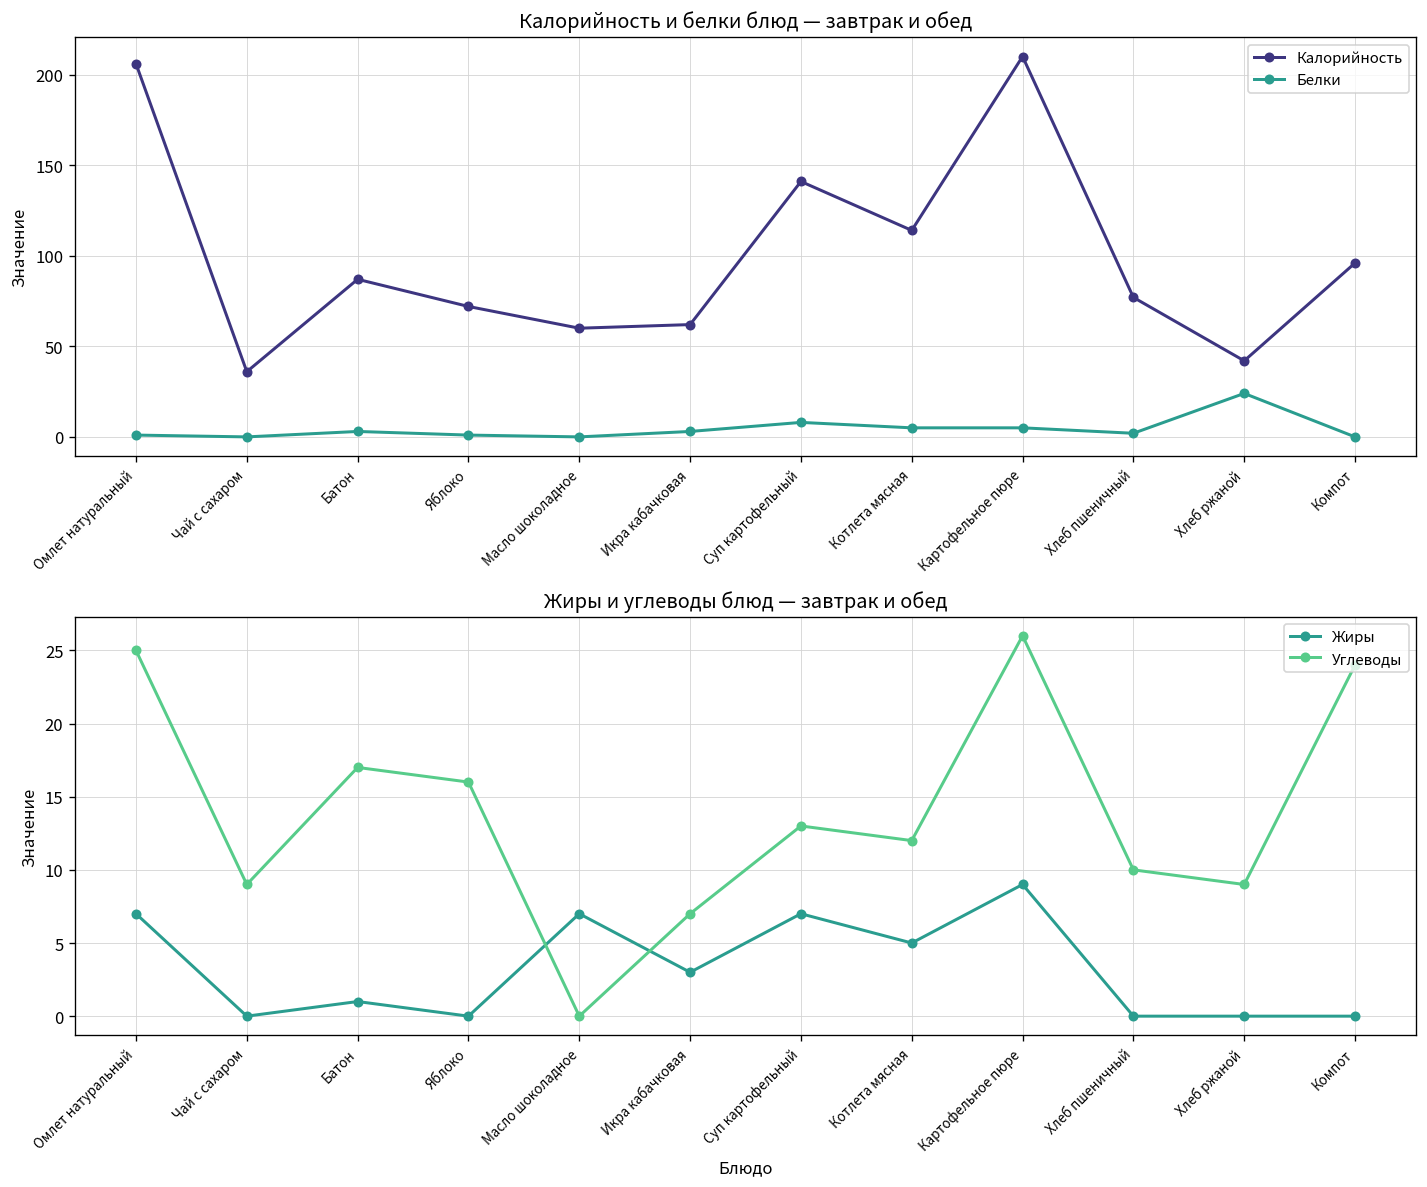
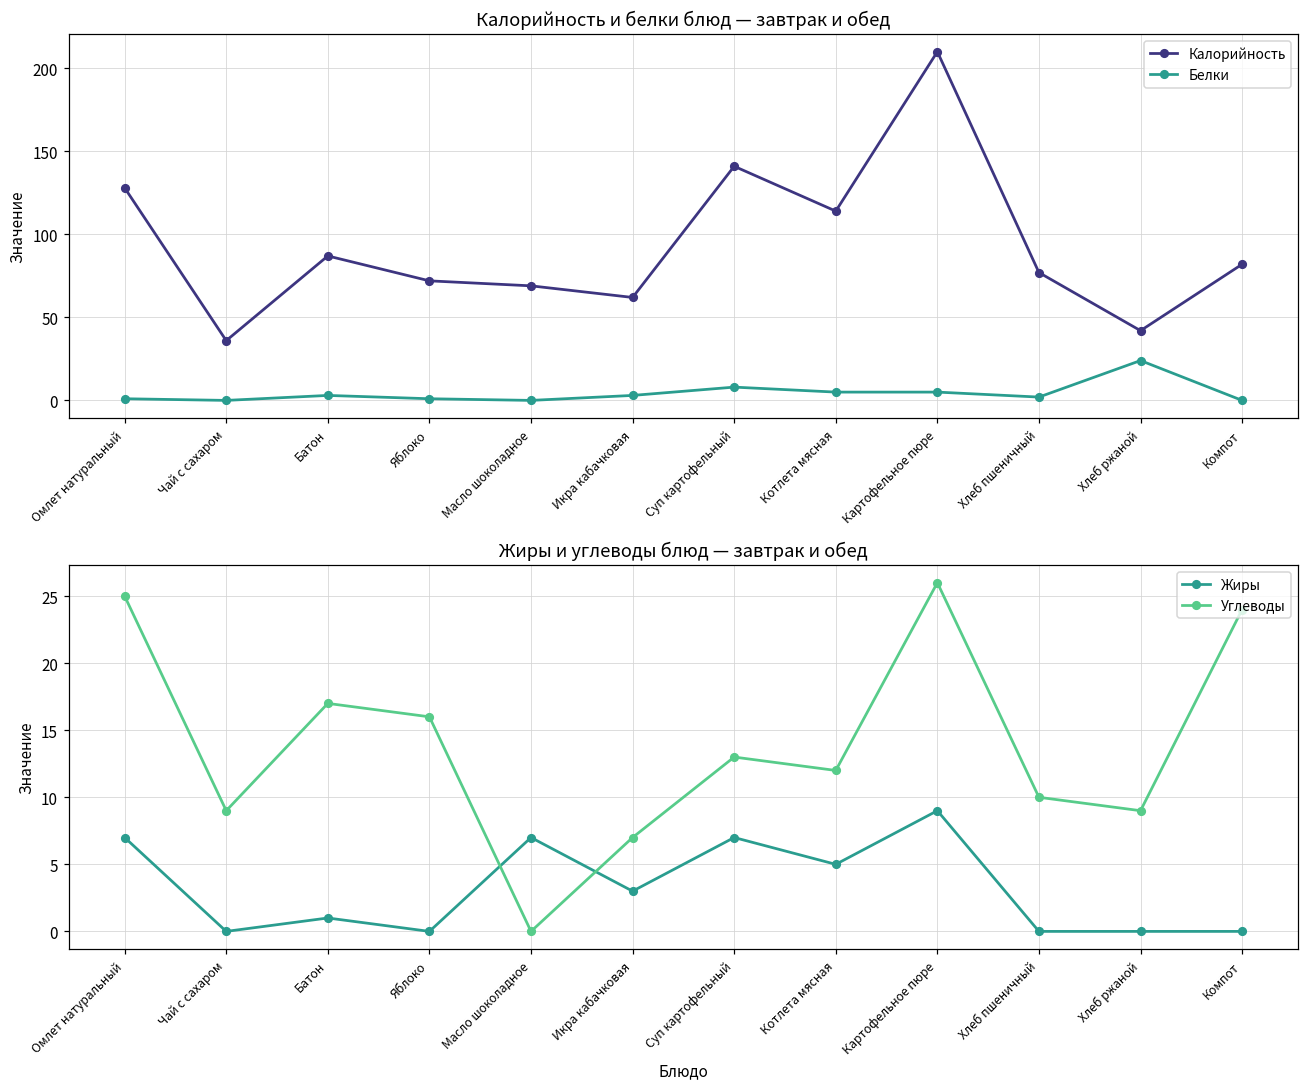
Калорийность и белки блюд — завтрак и обед, Калорийность, Омлет натуральный: 206 -> 128
Калорийность и белки блюд — завтрак и обед, Калорийность, Масло шоколадное: 60 -> 69
Калорийность и белки блюд — завтрак и обед, Калорийность, Компот: 96 -> 82
